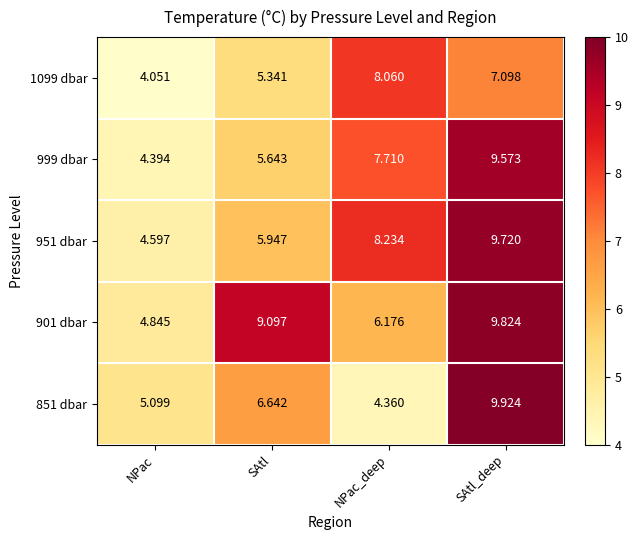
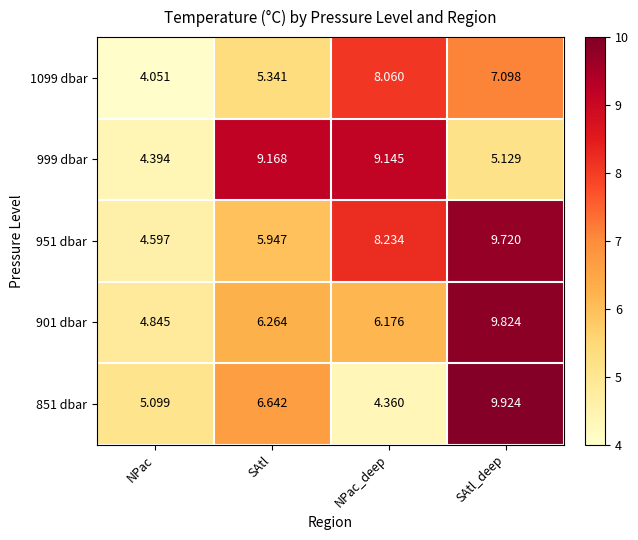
999 dbar, SAtl: 5.643 -> 9.168
999 dbar, NPac_deep: 7.710 -> 9.145
999 dbar, SAtl_deep: 9.573 -> 5.129
901 dbar, SAtl: 9.097 -> 6.264
